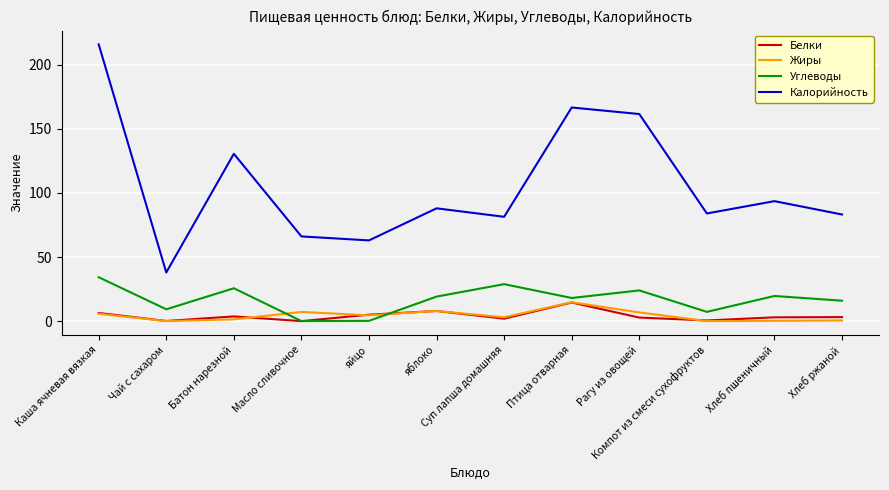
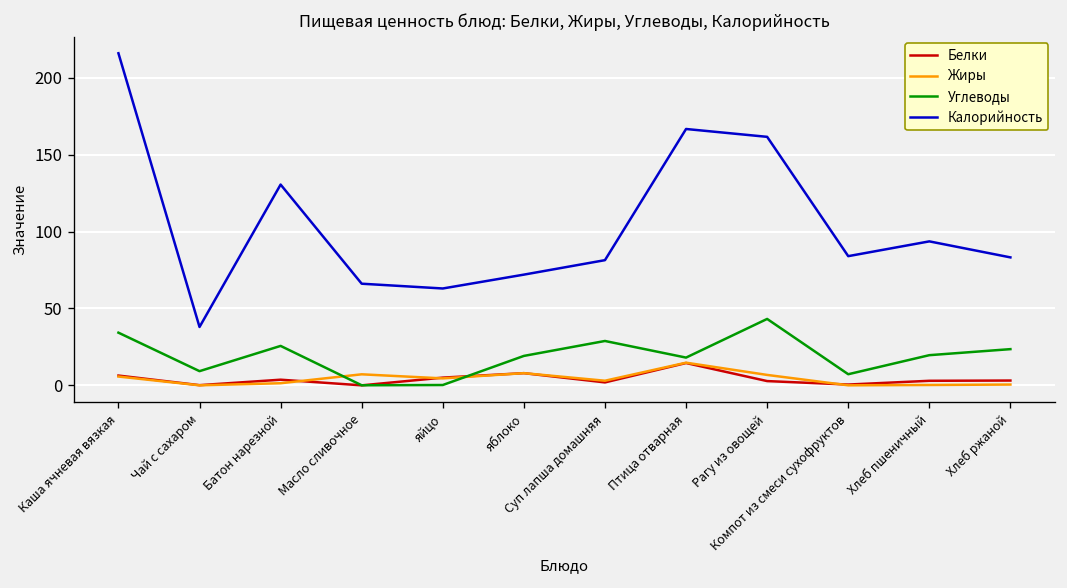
Калорийность, яблоко: 88 -> 72
Углеводы, Рагу из овощей: 24 -> 43
Углеводы, Хлеб ржаной: 16 -> 24
